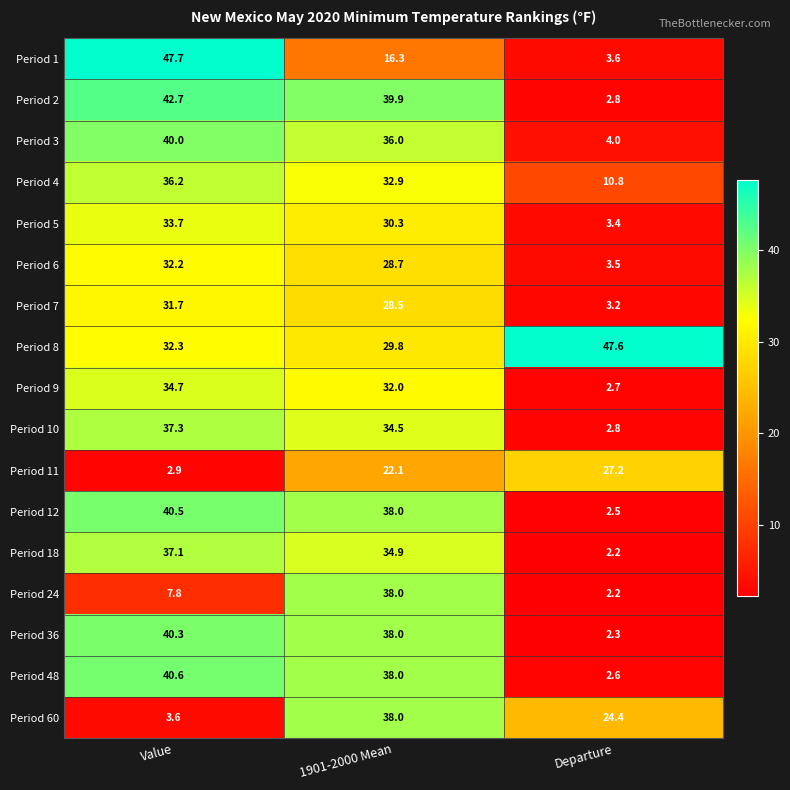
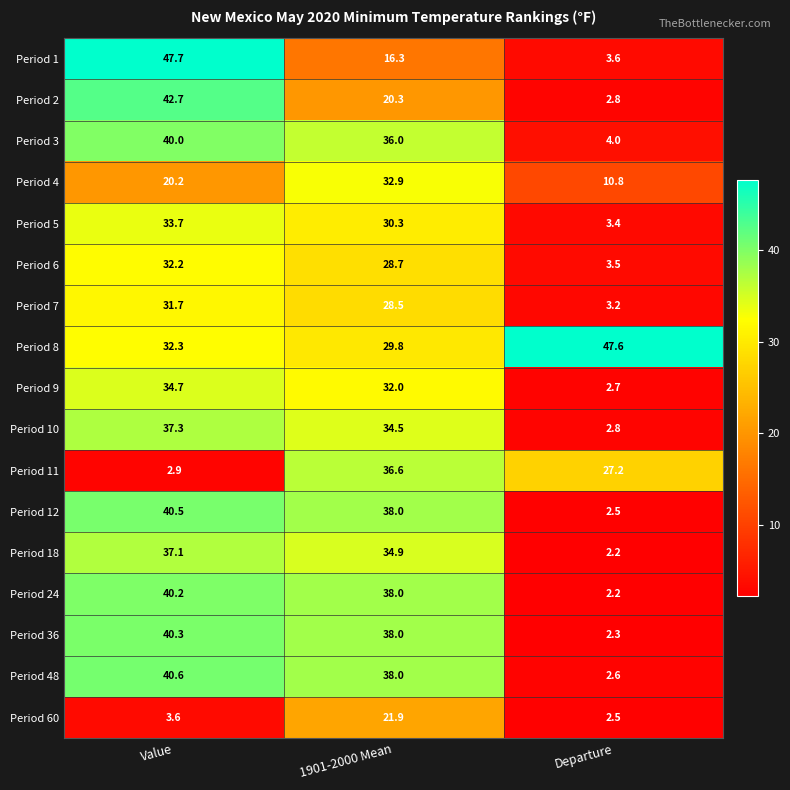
Period 2, 1901-2000 Mean: 39.9 -> 20.3
Period 4, Value: 36.2 -> 20.2
Period 11, 1901-2000 Mean: 22.1 -> 36.6
Period 24, Value: 7.8 -> 40.2
Period 60, 1901-2000 Mean: 38.0 -> 21.9
Period 60, Departure: 24.4 -> 2.5
